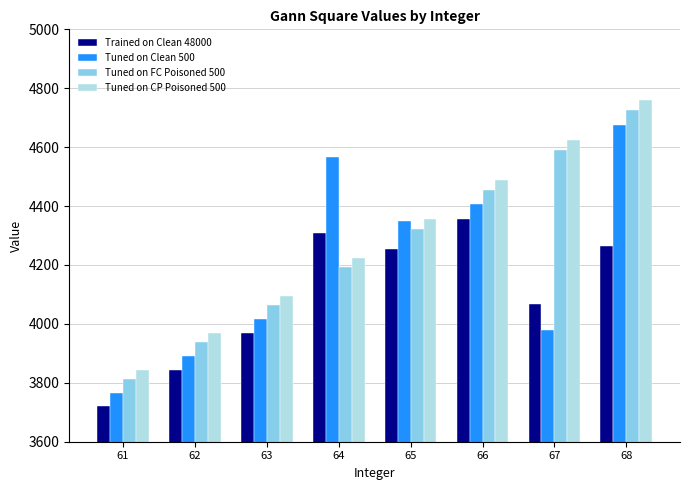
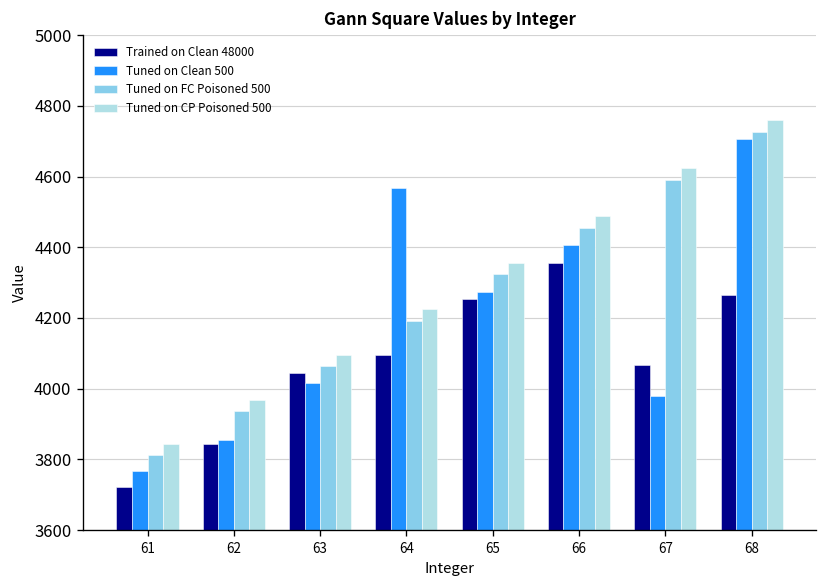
Tuned on Clean 500, 62: 3890 -> 3860
Trained on Clean 48000, 63: 3970 -> 4040
Trained on Clean 48000, 64: 4310 -> 4100
Tuned on Clean 500, 65: 4350 -> 4270
Tuned on Clean 500, 68: 4680 -> 4710
